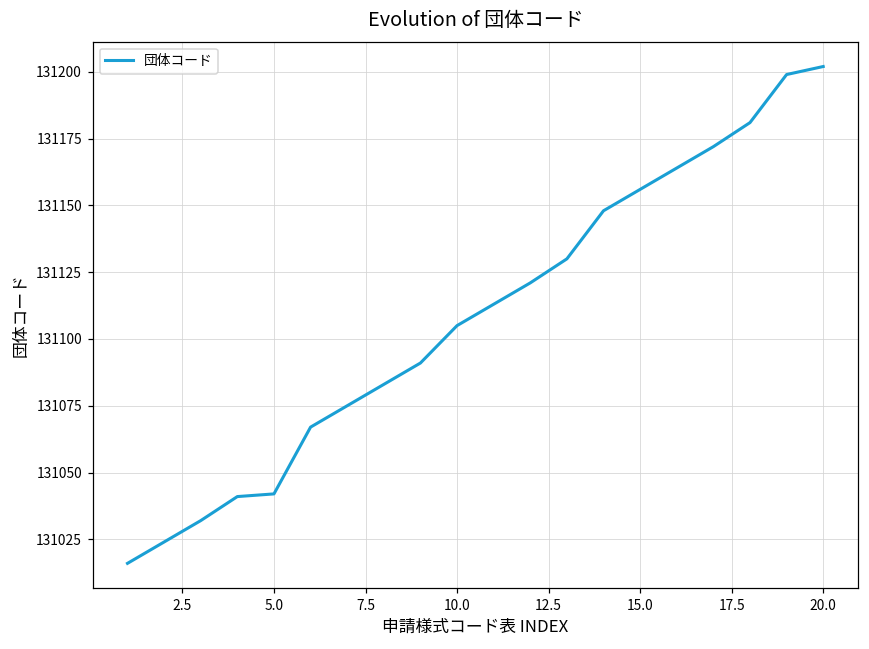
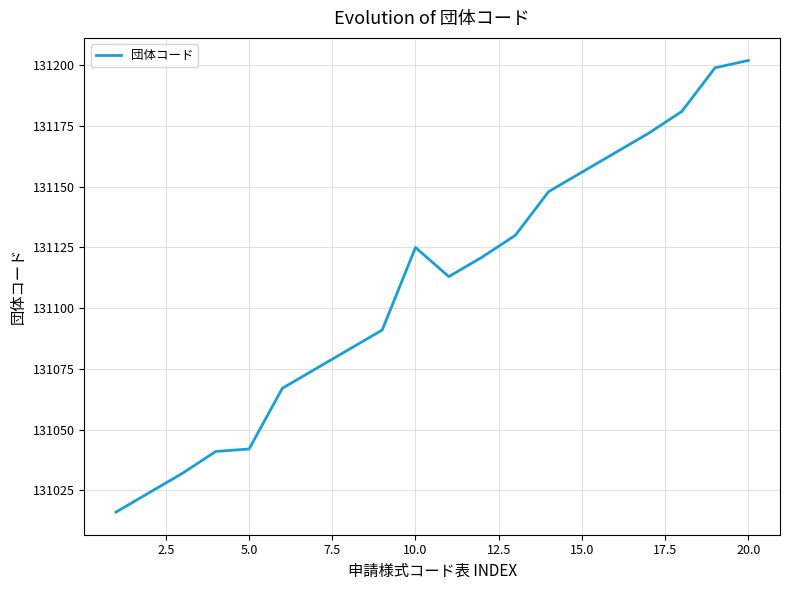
10.0: 131105 -> 131125
